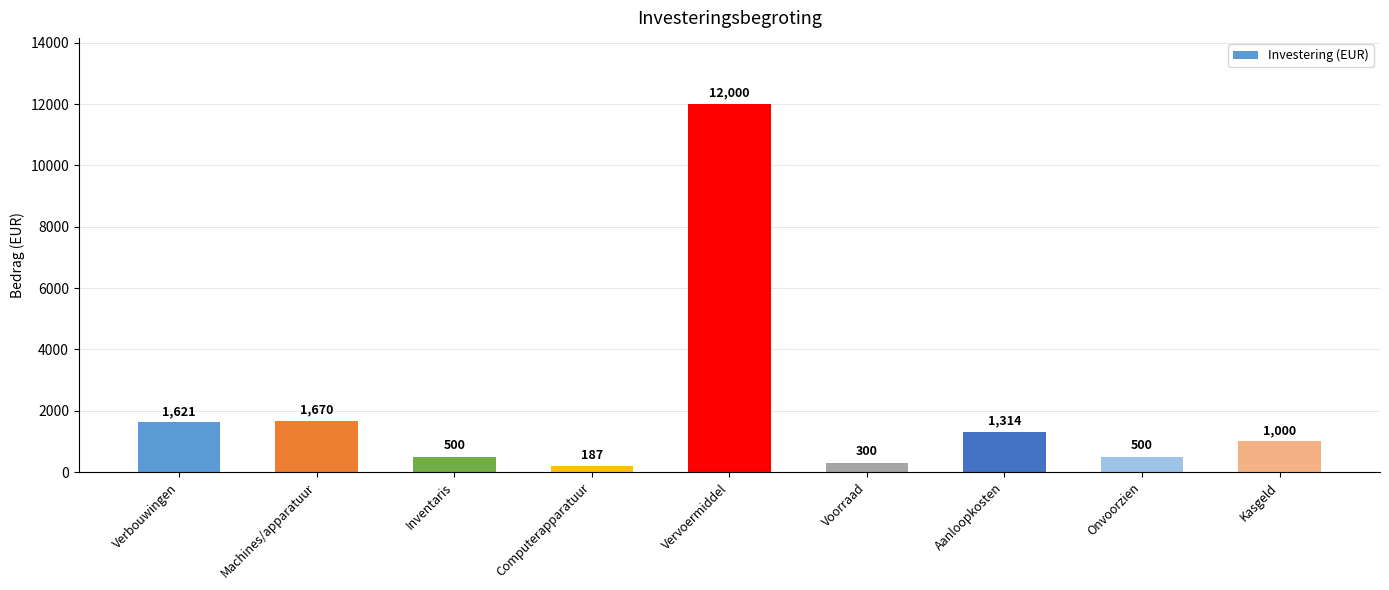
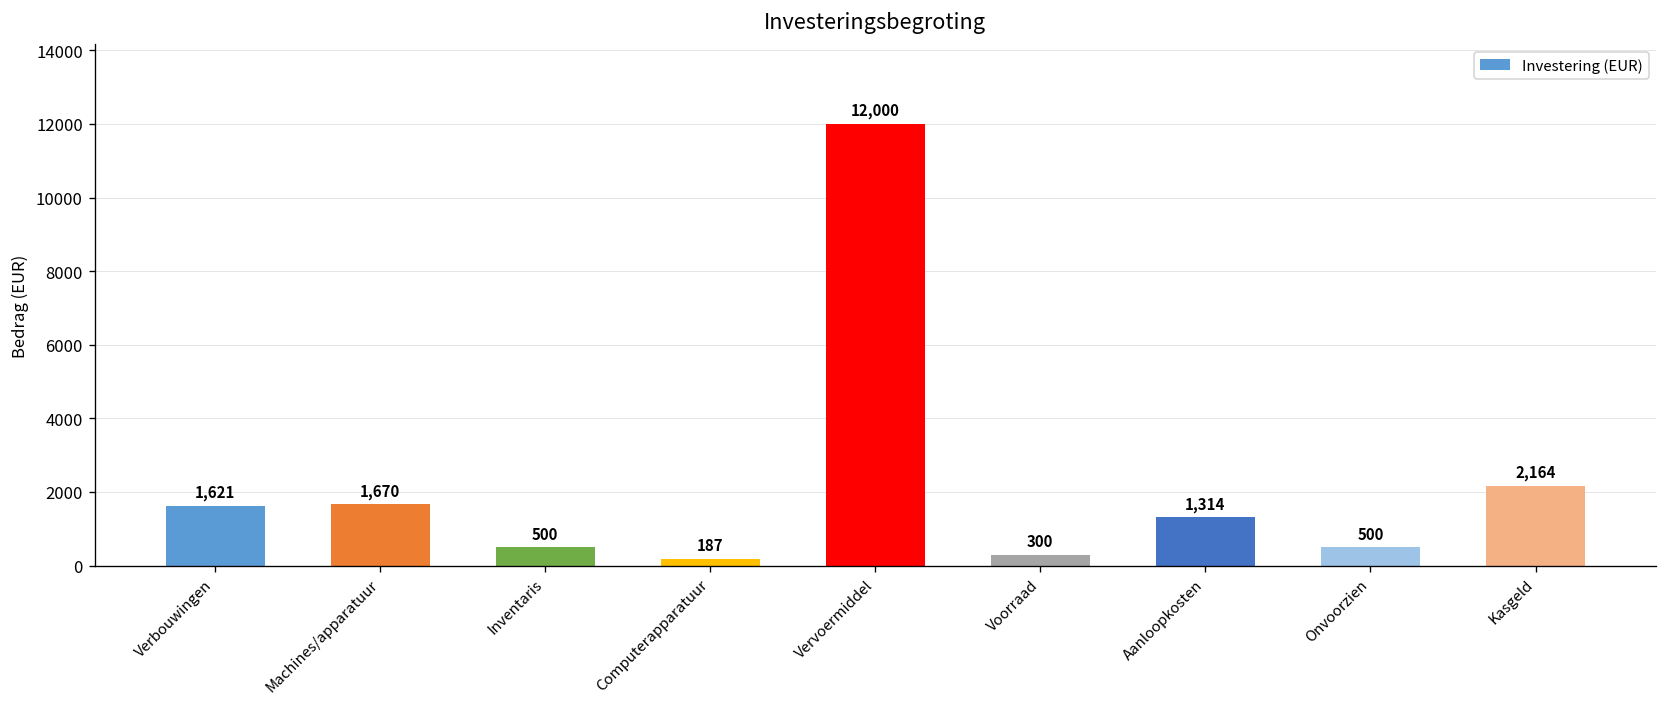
Kasgeld: 1,000 -> 2,164
